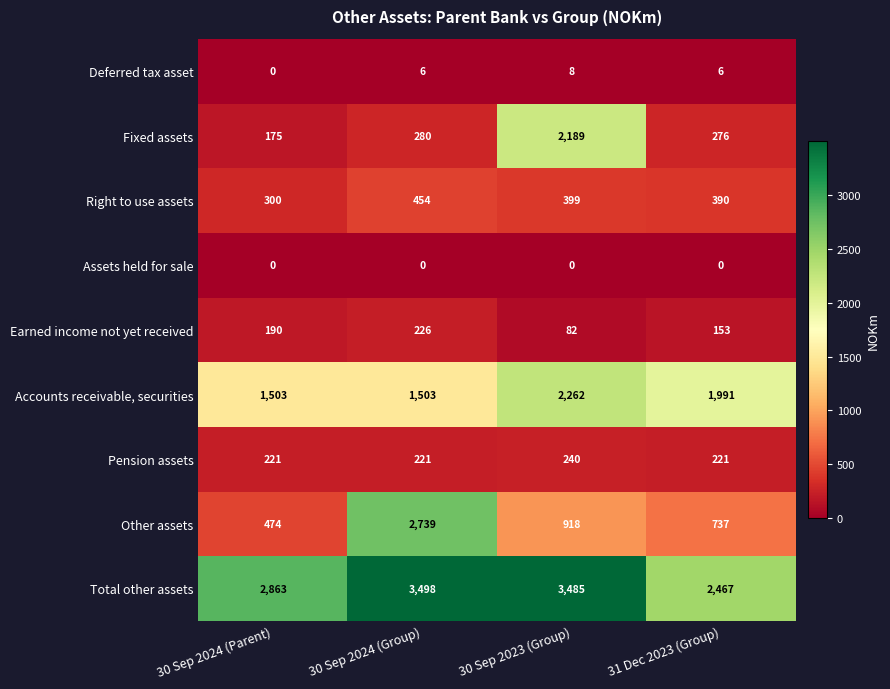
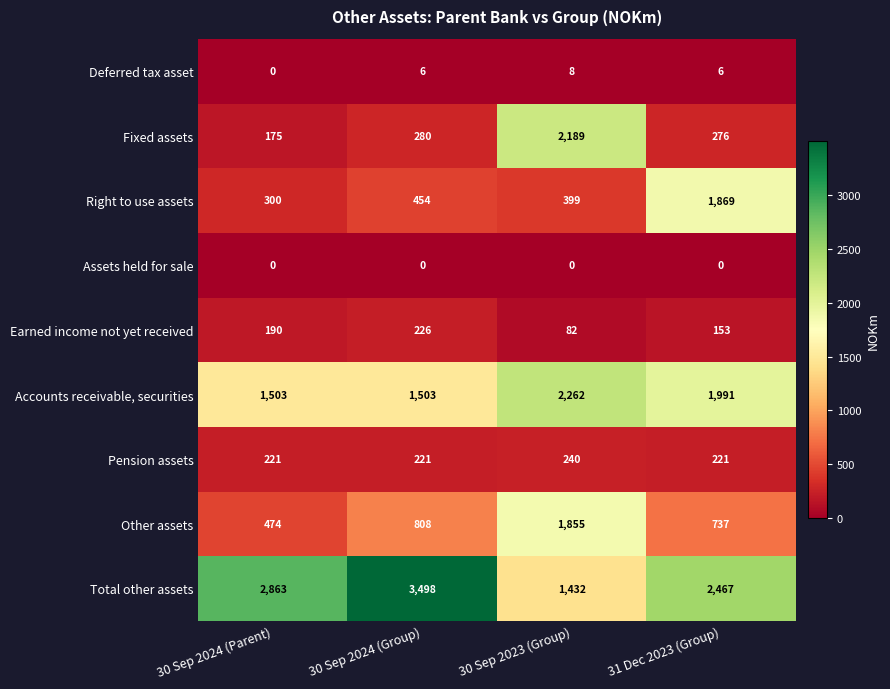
Right to use assets, 31 Dec 2023 (Group): 390 -> 1,869
Other assets, 30 Sep 2024 (Group): 2,739 -> 808
Other assets, 30 Sep 2023 (Group): 918 -> 1,855
Total other assets, 30 Sep 2023 (Group): 3,485 -> 1,432
